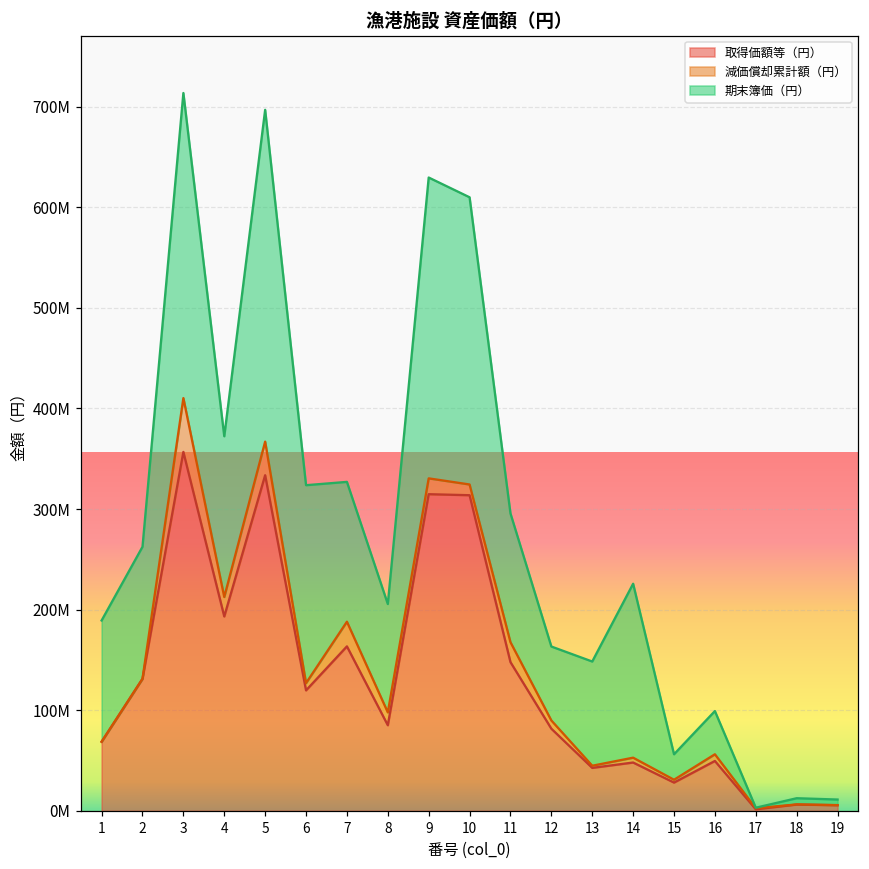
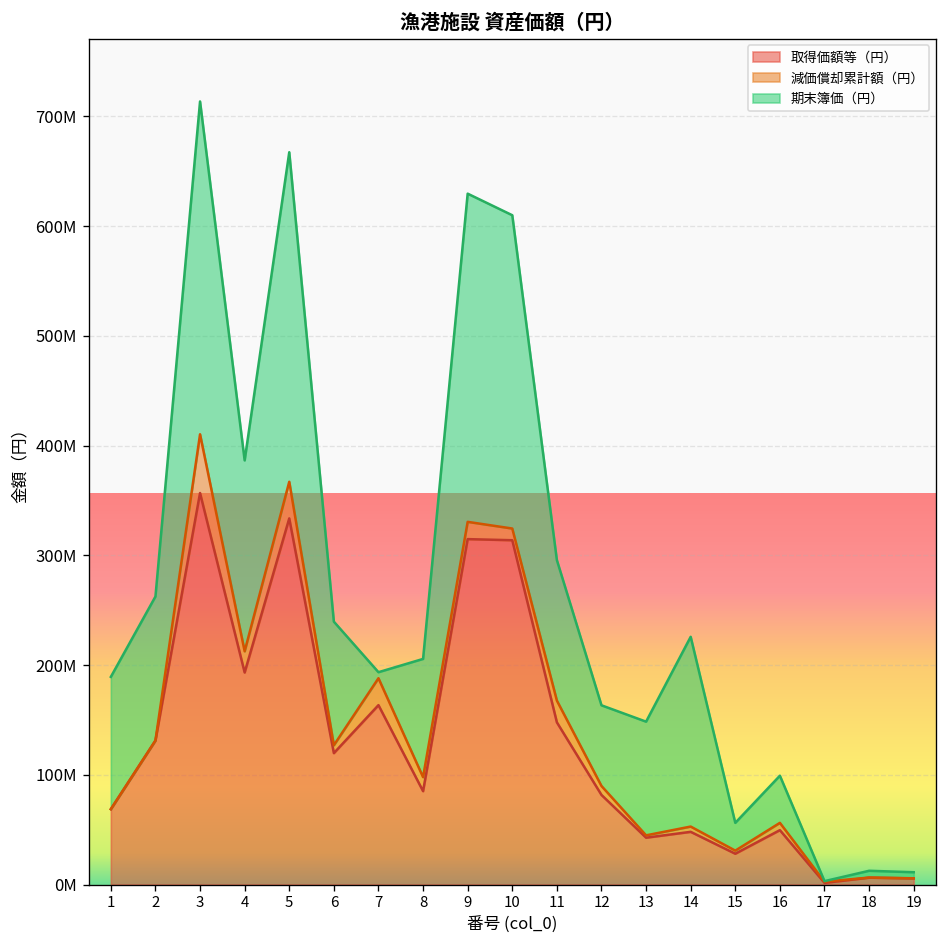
期末簿価（円）, 4: 160000000 -> 170000000
期末簿価（円）, 5: 330000000 -> 300000000
期末簿価（円）, 6: 200000000 -> 110000000
期末簿価（円）, 7: 140000000 -> 10000000
